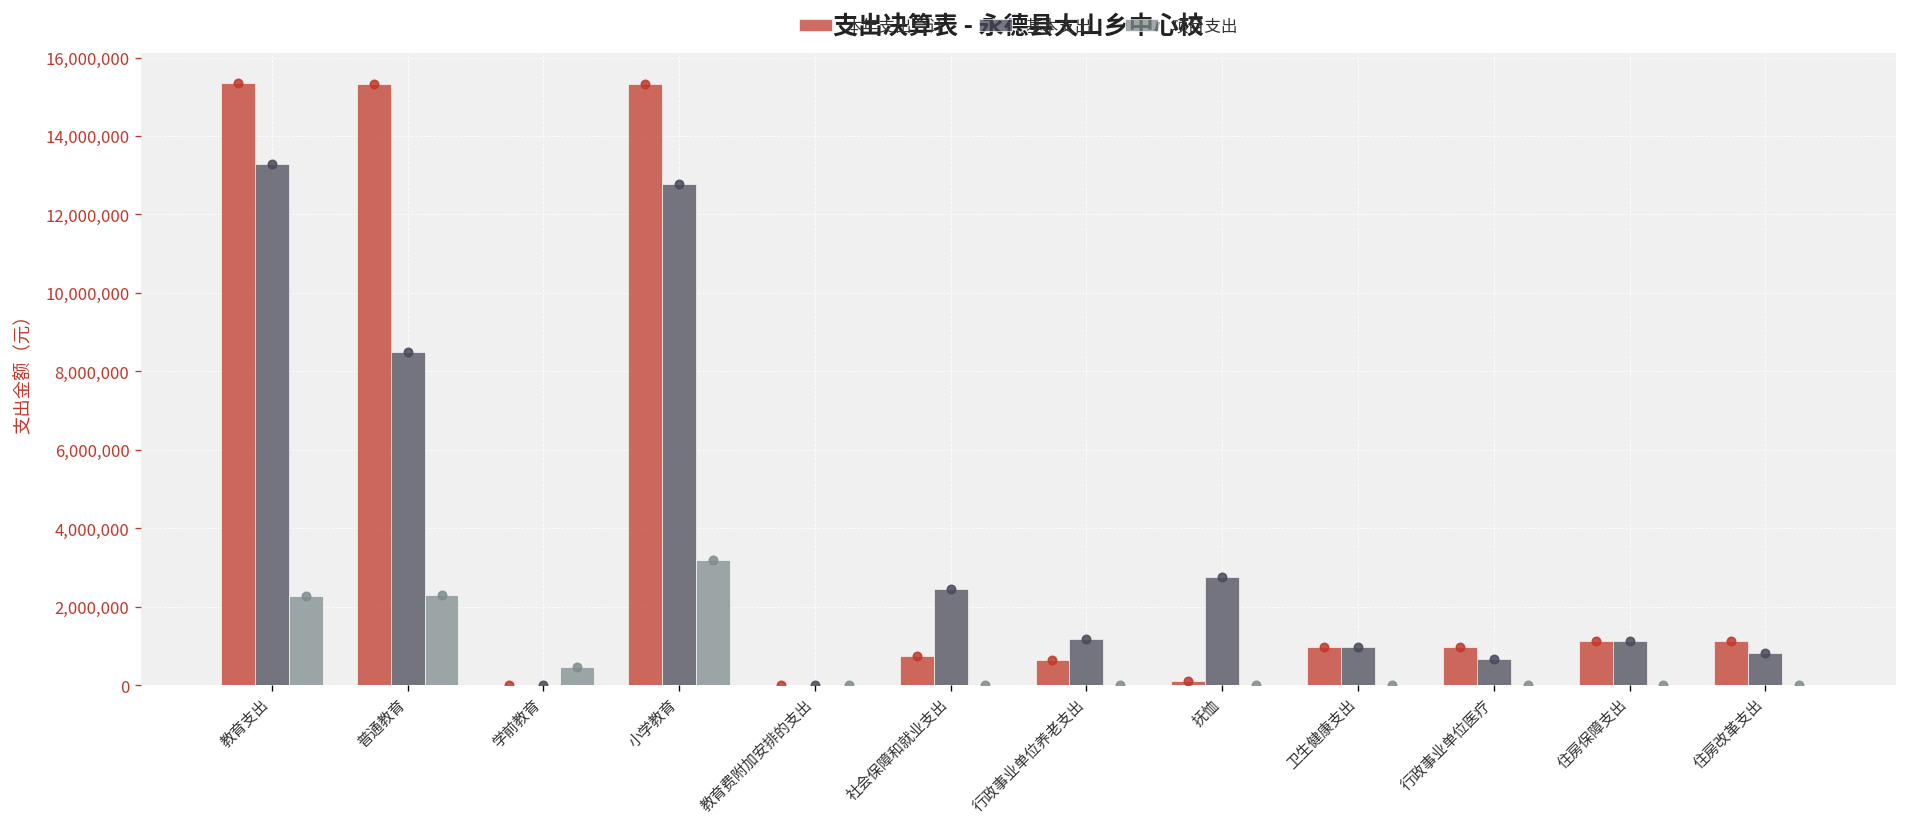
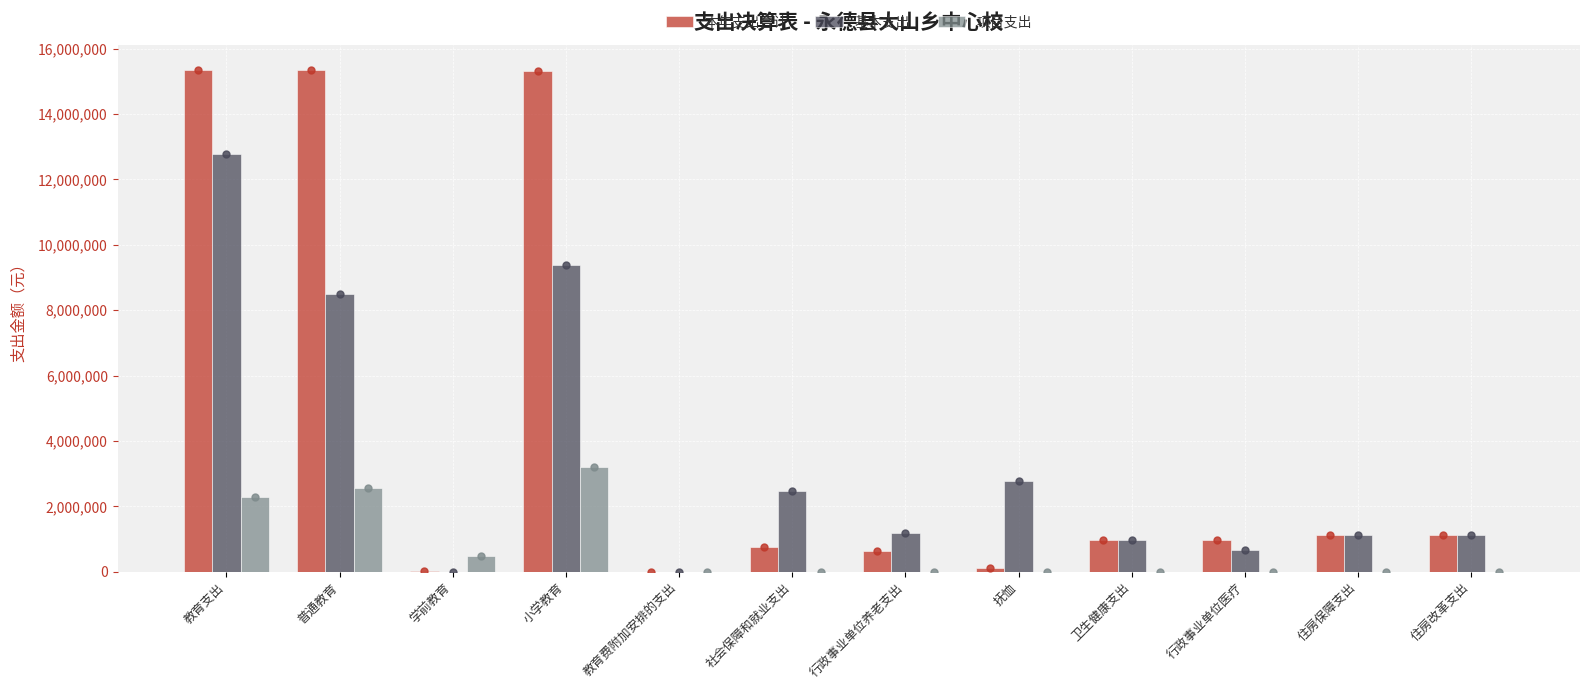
基本支出, 教育支出: 13,300,000 -> 12,800,000
项目支出, 普通教育: 2,300,000 -> 2,600,000
基本支出, 小学教育: 12,800,000 -> 9,400,000
基本支出, 住房改革支出: 800,000 -> 1,100,000
